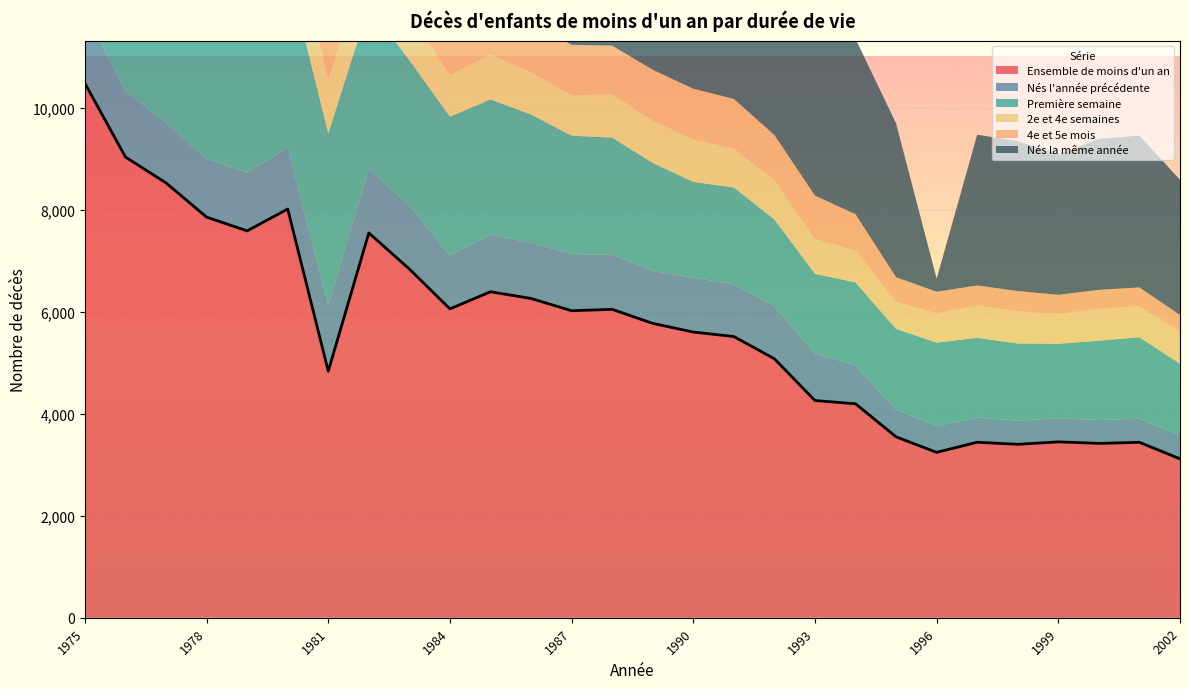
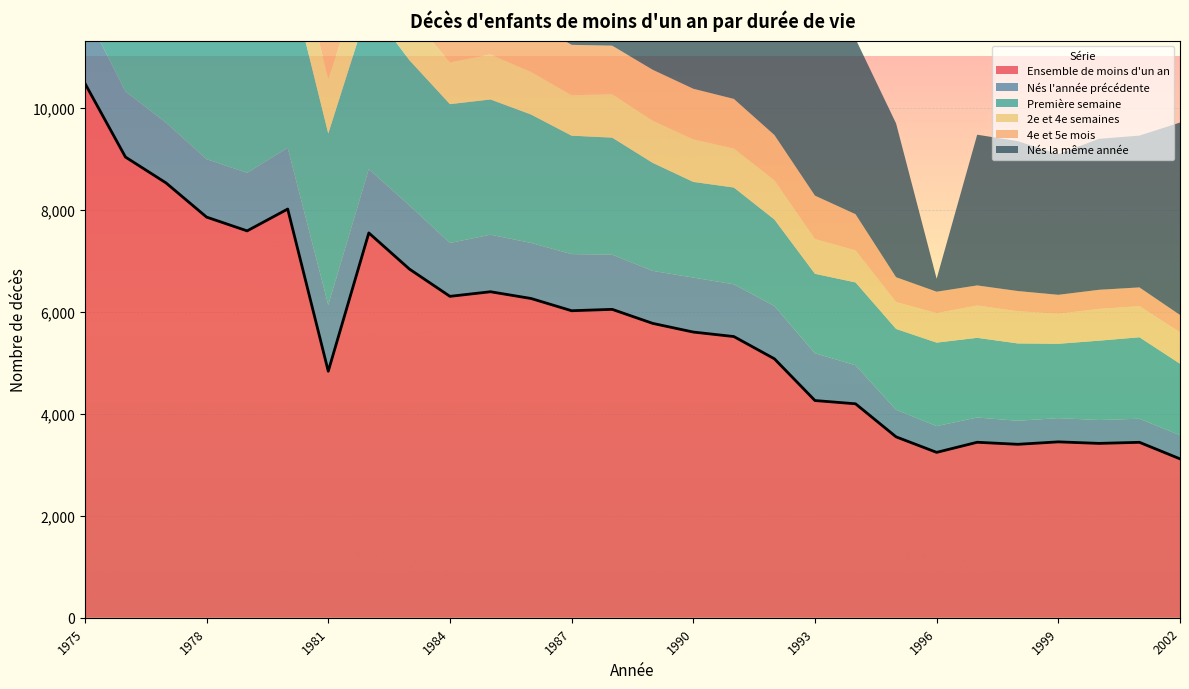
Ensemble de moins d'un an, 1984: 6,100 -> 6,300
Nés la même année, 2002: 2,700 -> 3,800
